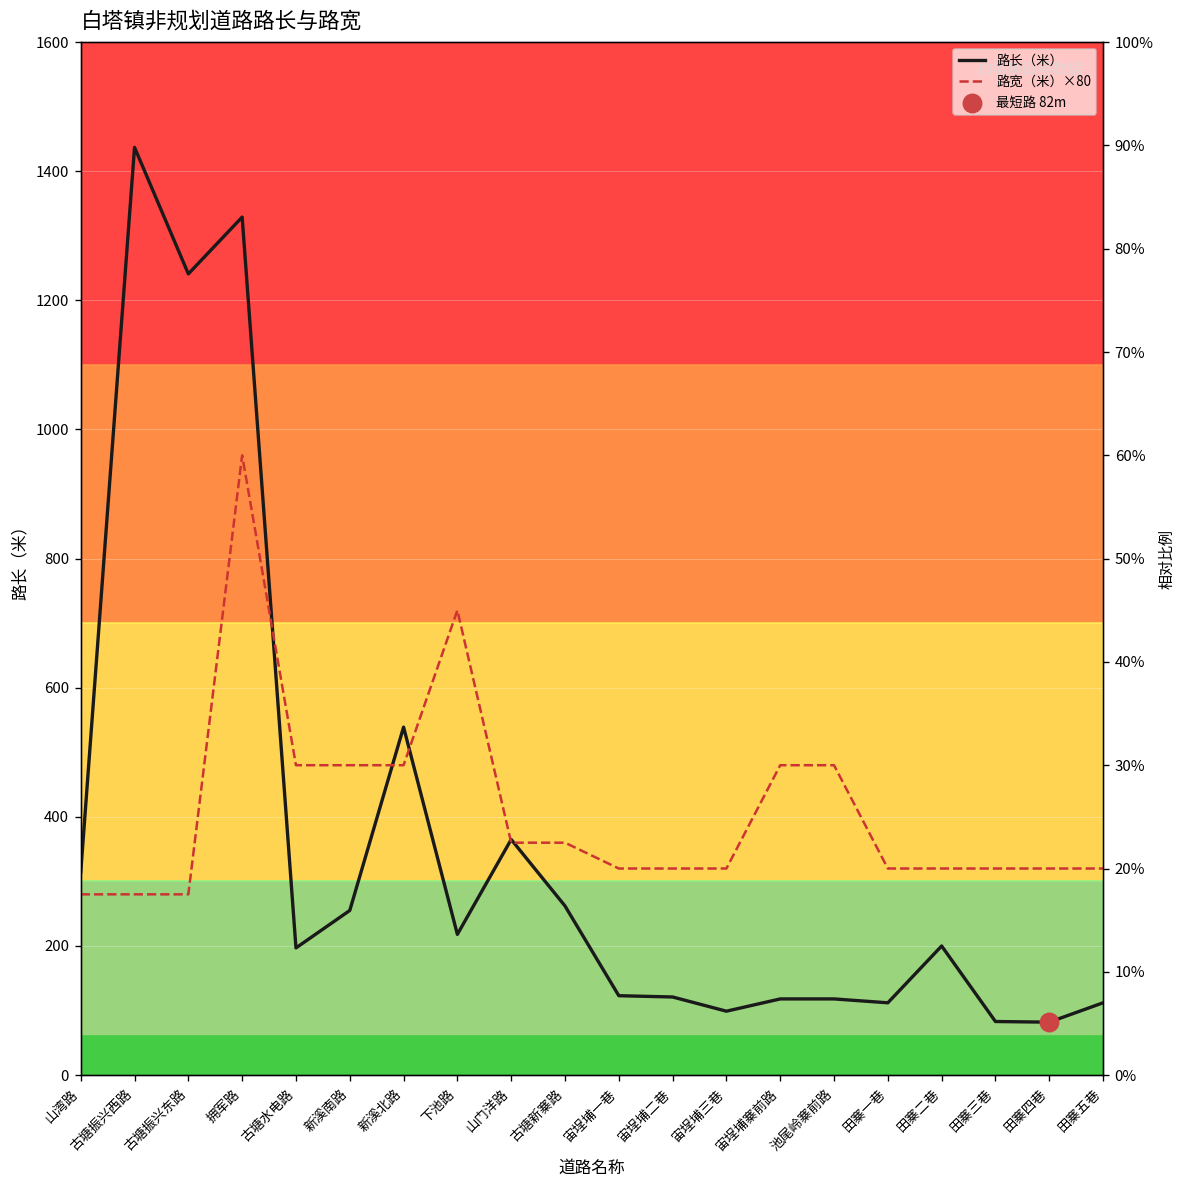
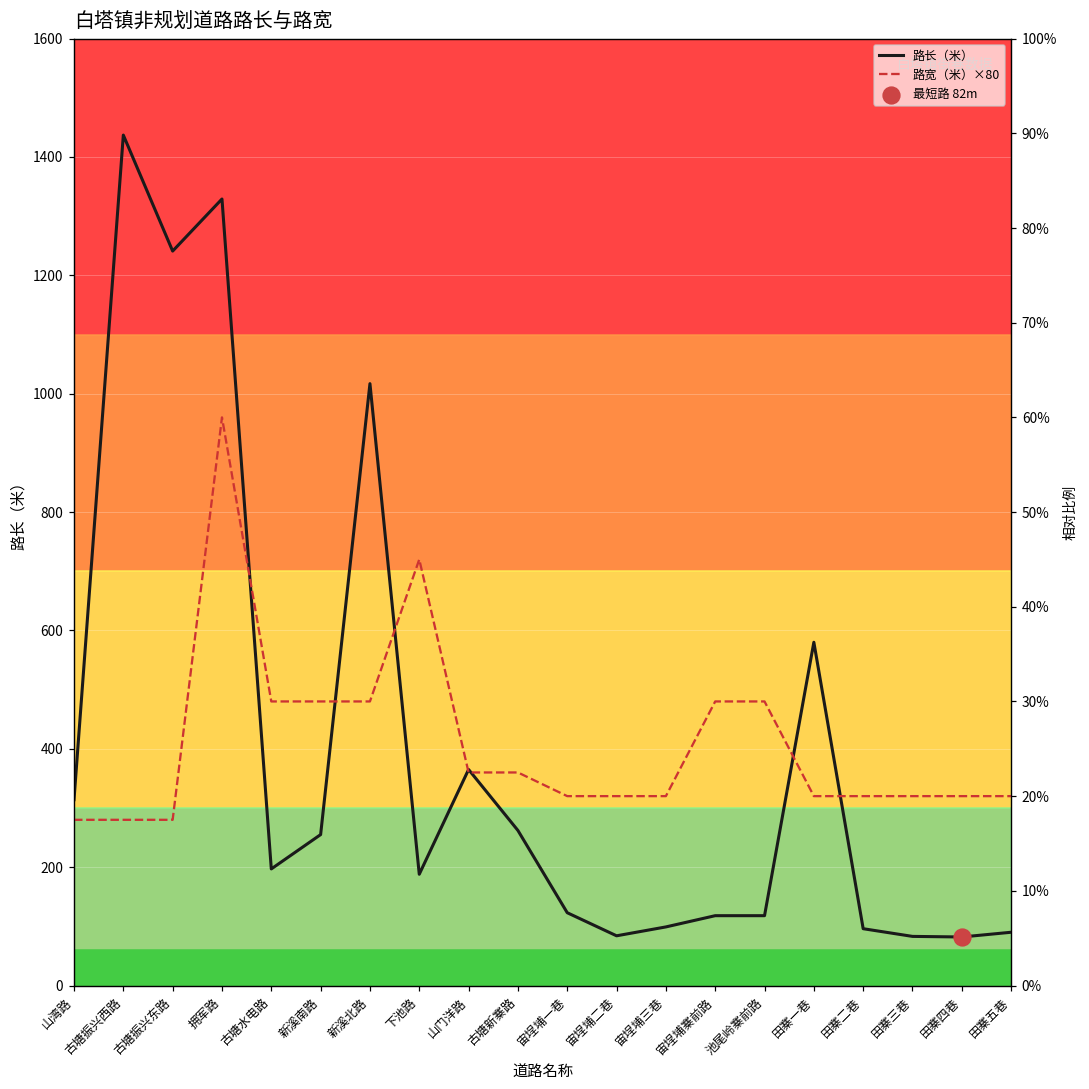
路长（米）, 新溪北路: 540 -> 1020
路长（米）, 下池路: 220 -> 190
路长（米）, 宙埕埔二巷: 120 -> 80
路长（米）, 田寨一巷: 110 -> 580
路长（米）, 田寨二巷: 200 -> 100
路长（米）, 田寨五巷: 110 -> 90
